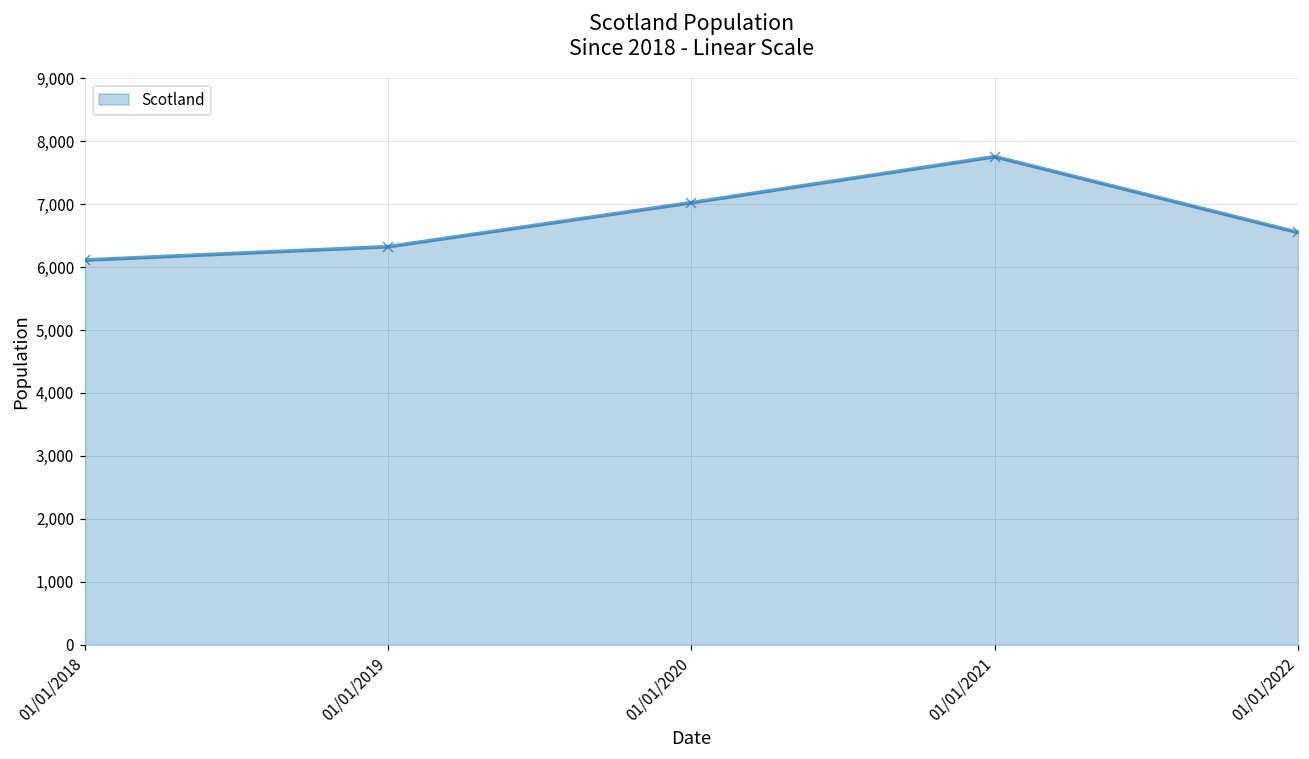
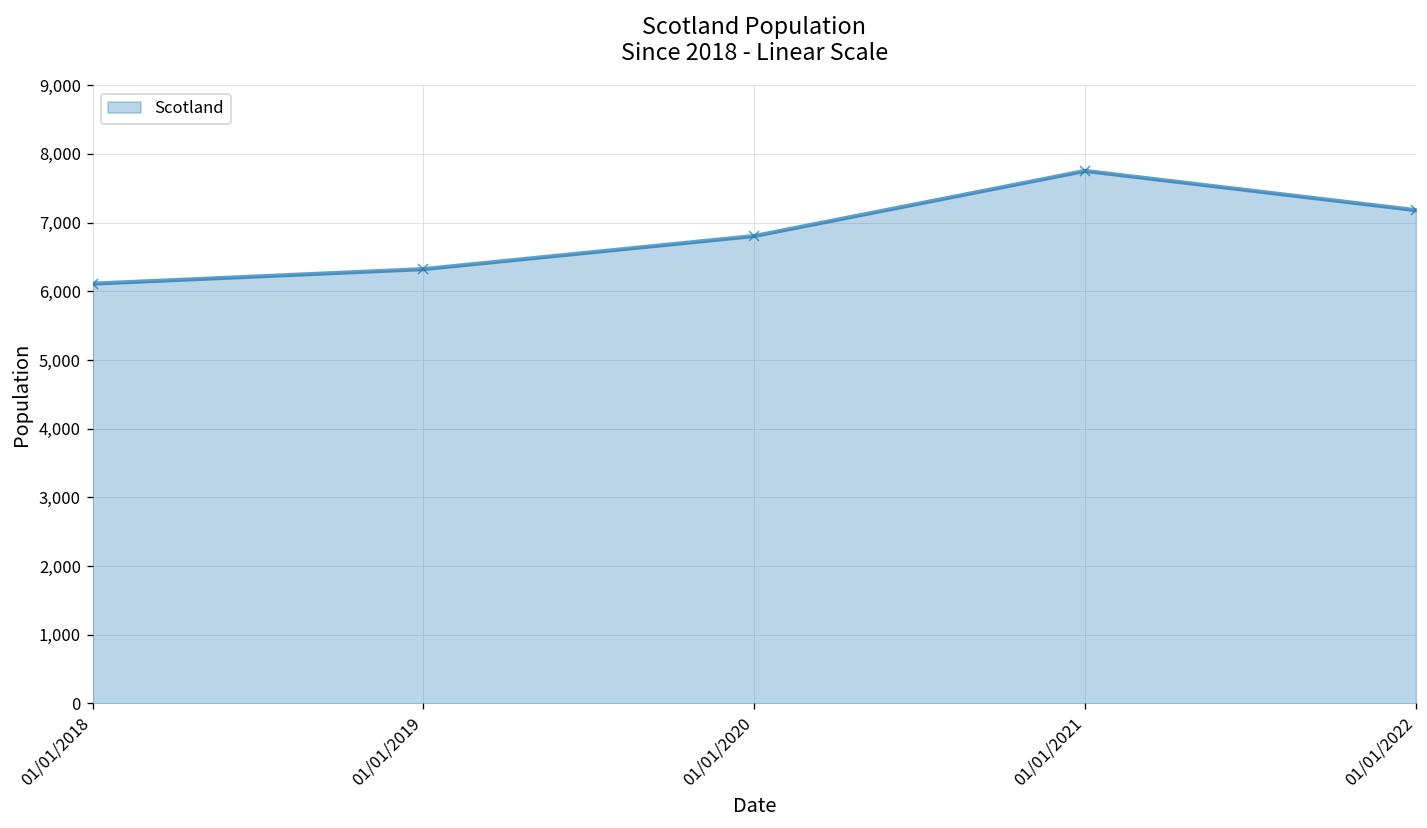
01/01/2020: 7,000 -> 6,800
01/01/2022: 6,500 -> 7,200
